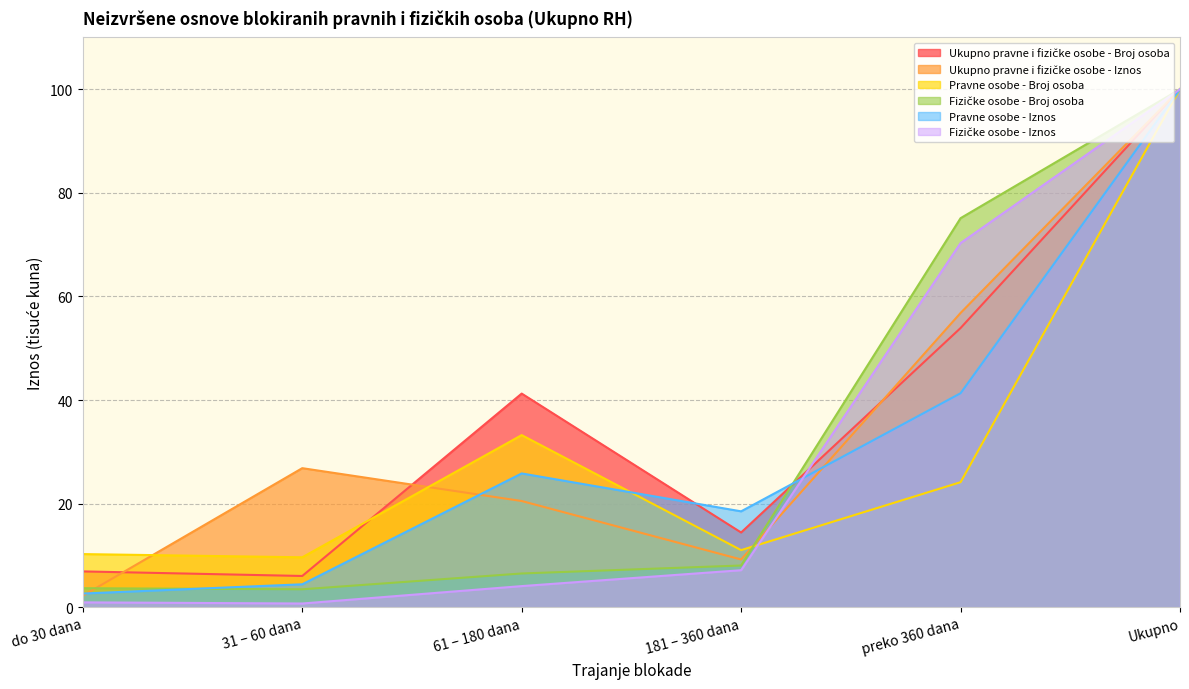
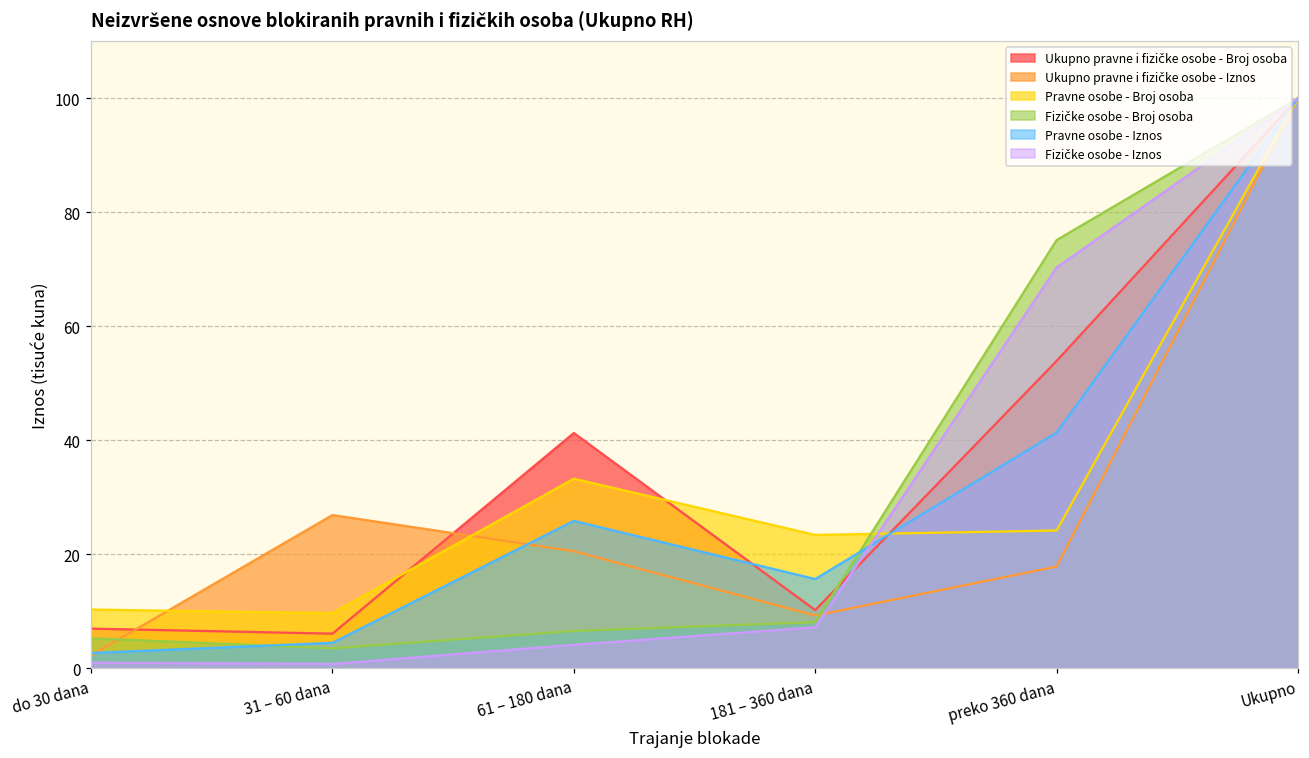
Fizičke osobe - Broj osoba, do 30 dana: 4 -> 5
Ukupno pravne i fizičke osobe - Broj osoba, 181 – 360 dana: 14 -> 10
Pravne osobe - Broj osoba, 181 – 360 dana: 11 -> 23
Pravne osobe - Iznos, 181 – 360 dana: 19 -> 16
Ukupno pravne i fizičke osobe - Iznos, preko 360 dana: 57 -> 18
